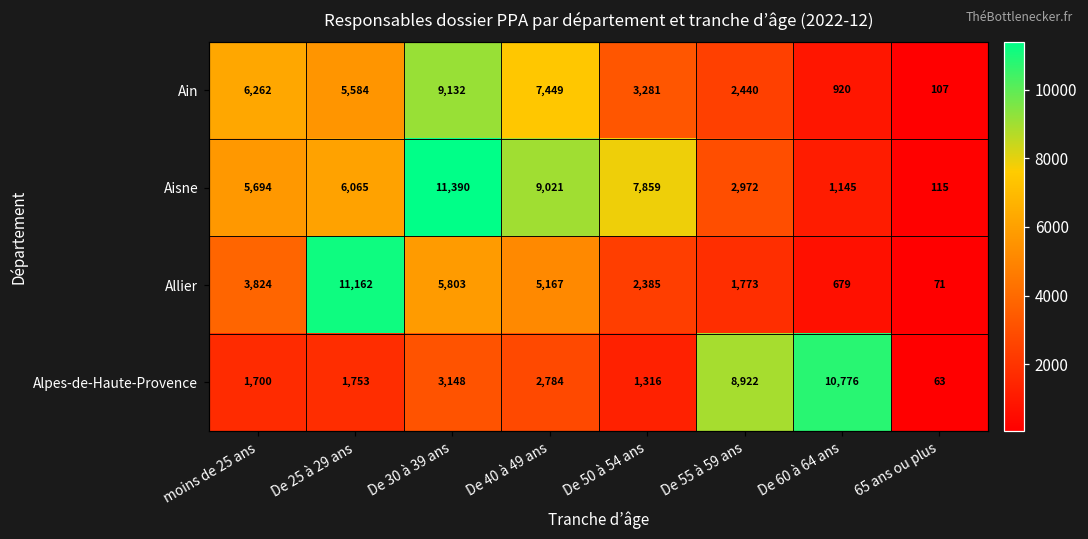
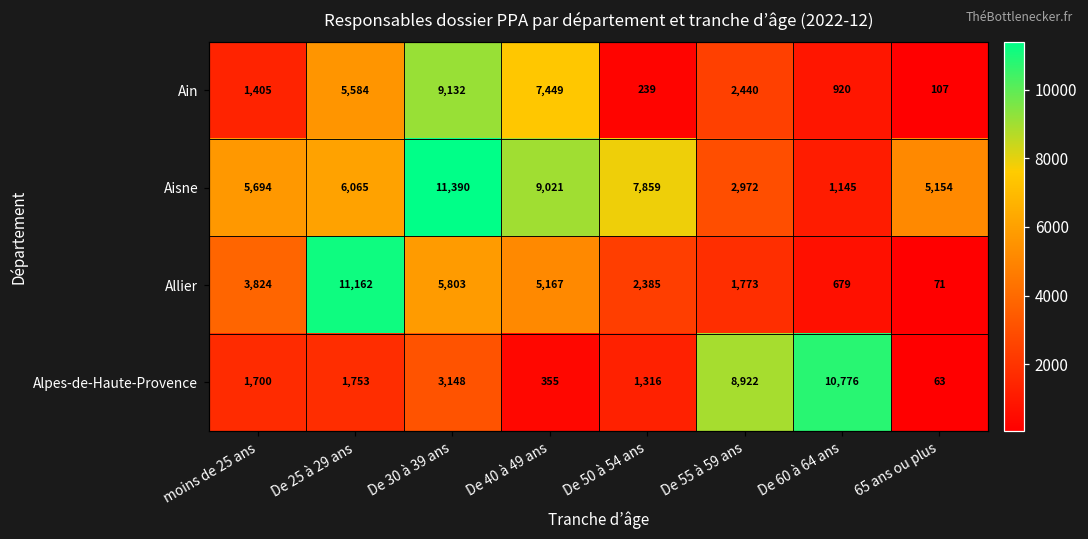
Ain, moins de 25 ans: 6,262 -> 1,405
Ain, De 50 à 54 ans: 3,281 -> 239
Aisne, 65 ans ou plus: 115 -> 5,154
Alpes-de-Haute-Provence, De 40 à 49 ans: 2,784 -> 355
